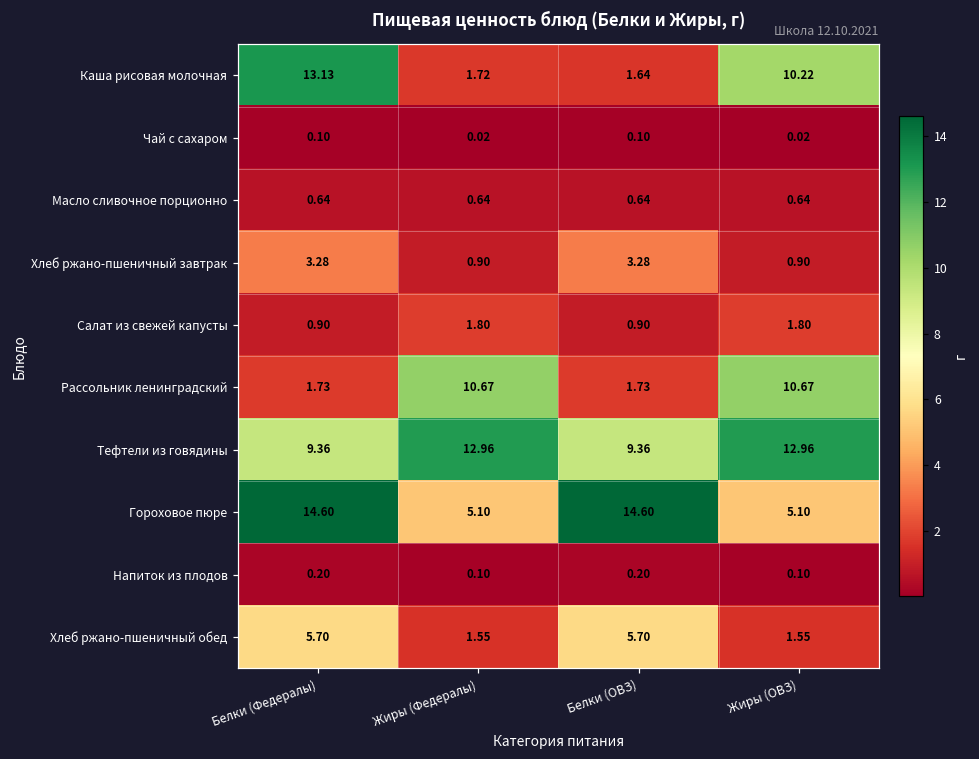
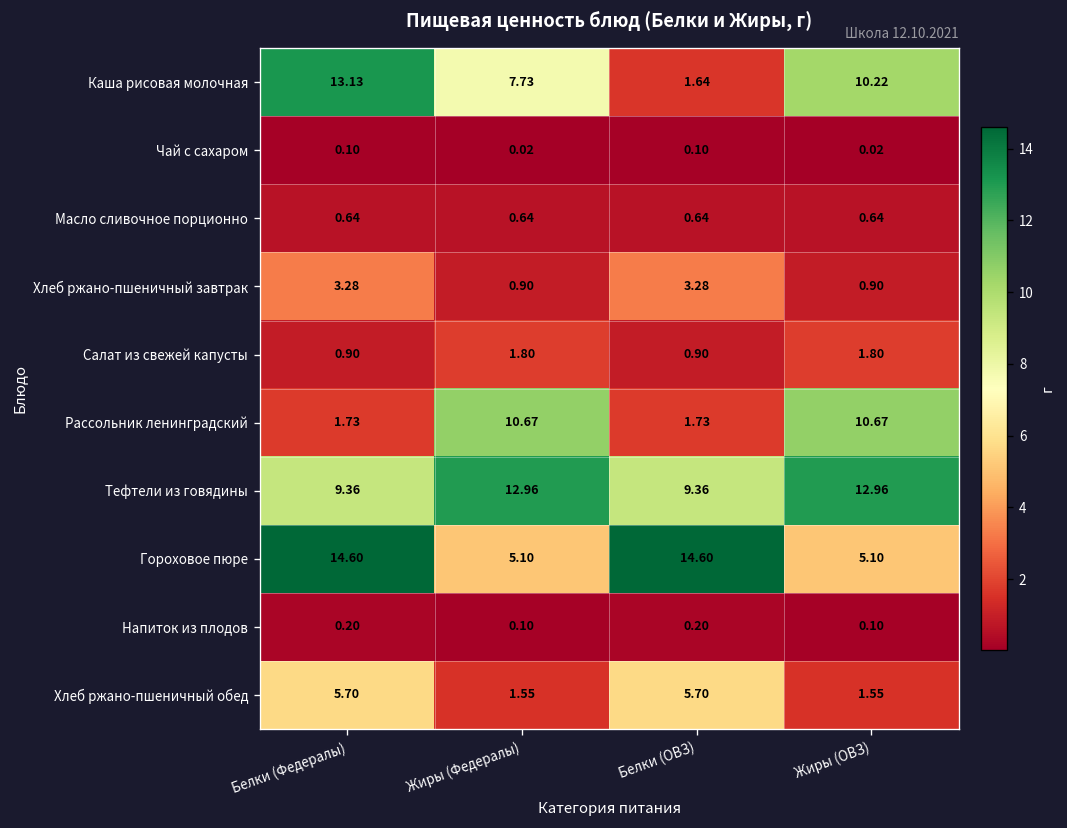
Каша рисовая молочная, Жиры (Федералы): 1.72 -> 7.73
